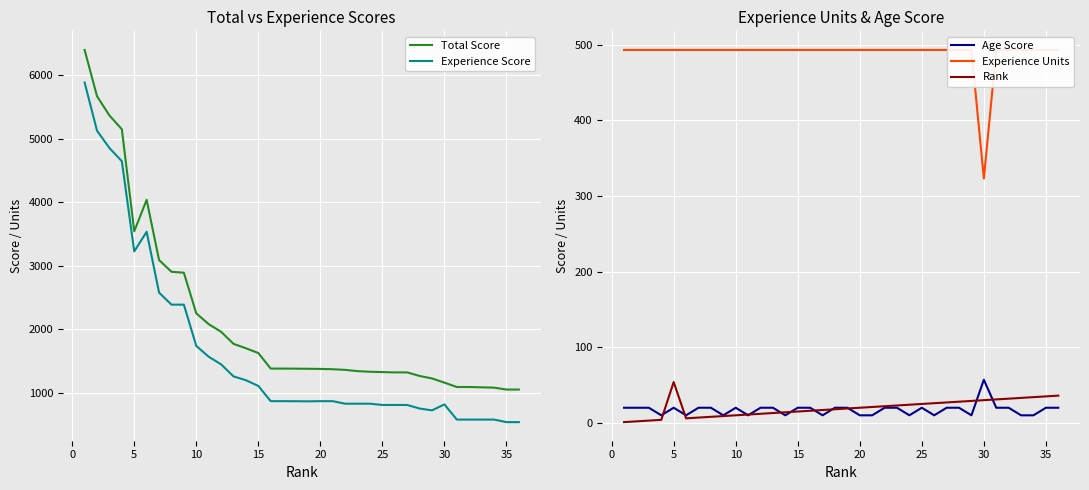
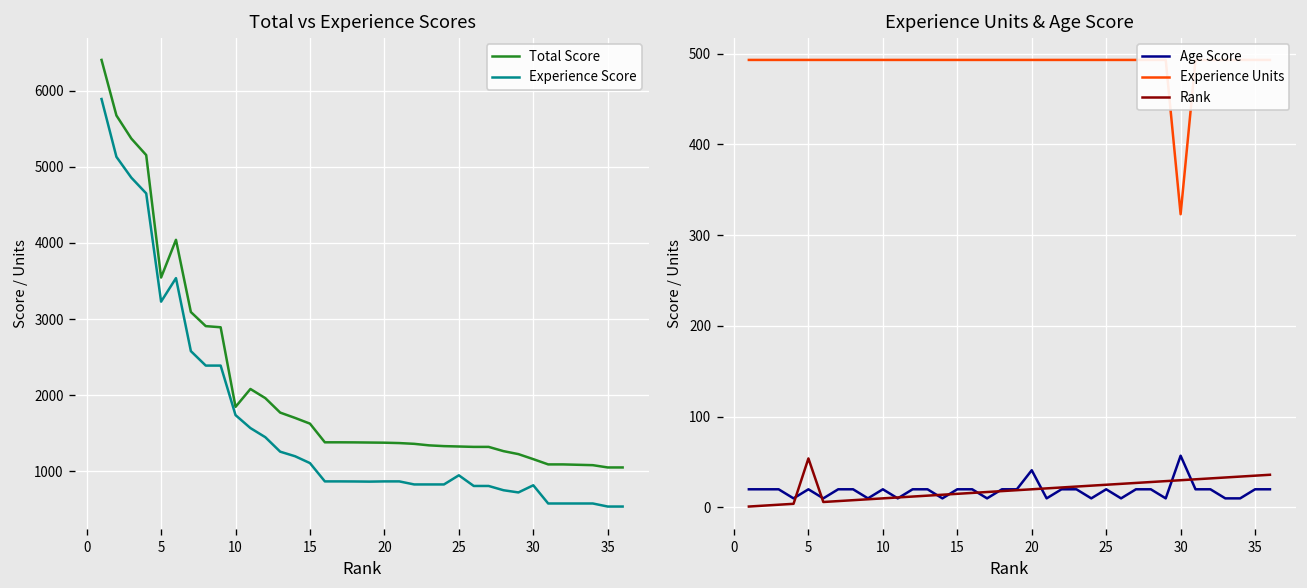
Total vs Experience Scores, Total Score, 10: 2300 -> 1800
Total vs Experience Scores, Experience Score, 25: 800 -> 1000
Experience Units & Age Score, Age Score, 20: 10 -> 40
